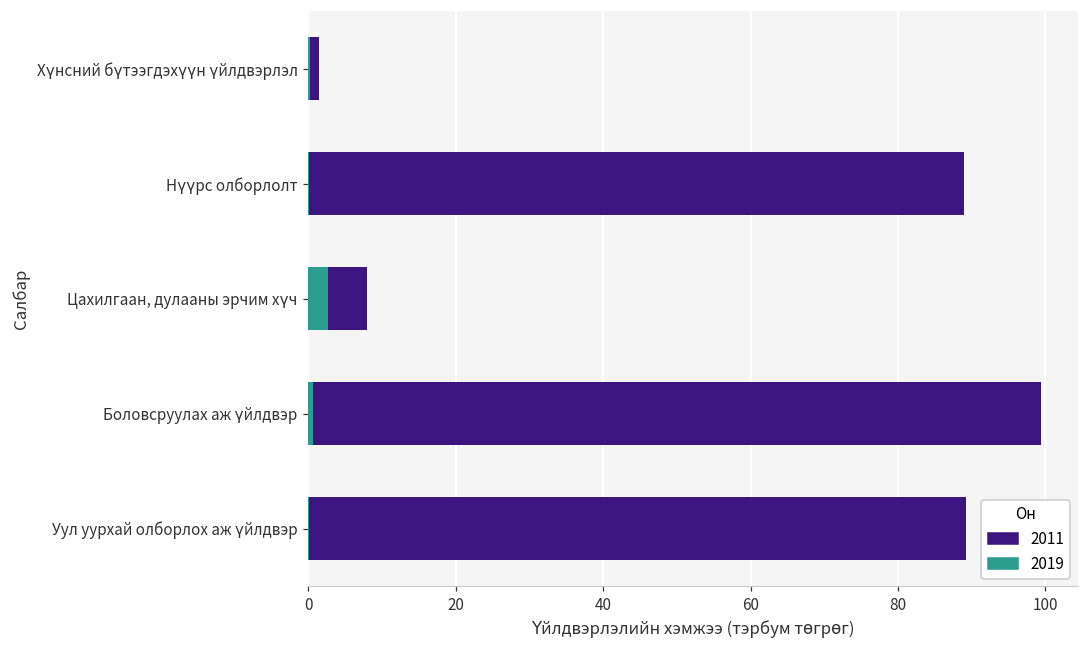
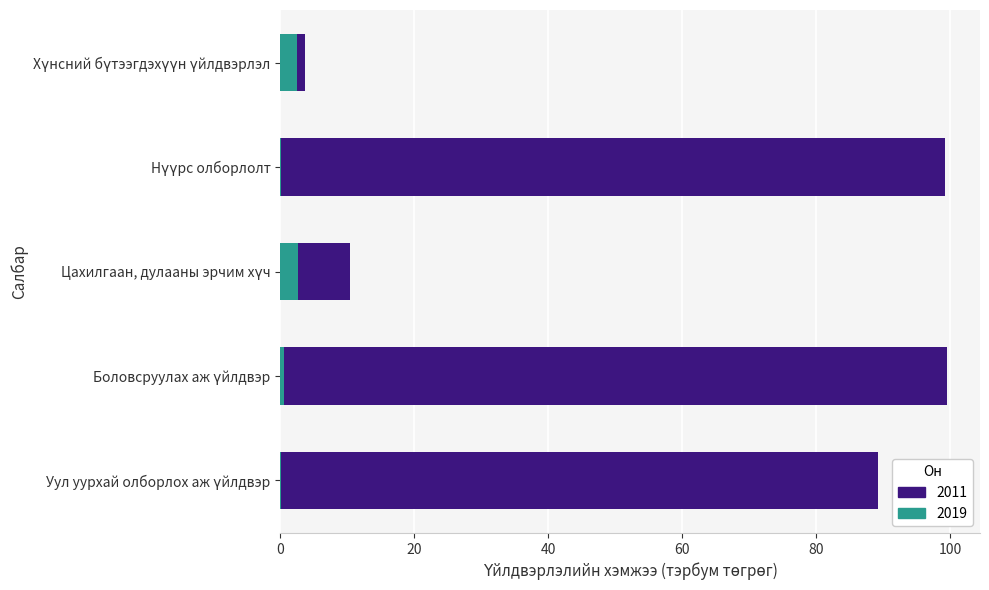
2019, Хүнсний бүтээгдэхүүн үйлдвэрлэл: 0 -> 2
2011, Нүүрс олборлолт: 89 -> 99
2011, Цахилгаан, дулааны эрчим хүч: 5 -> 8
